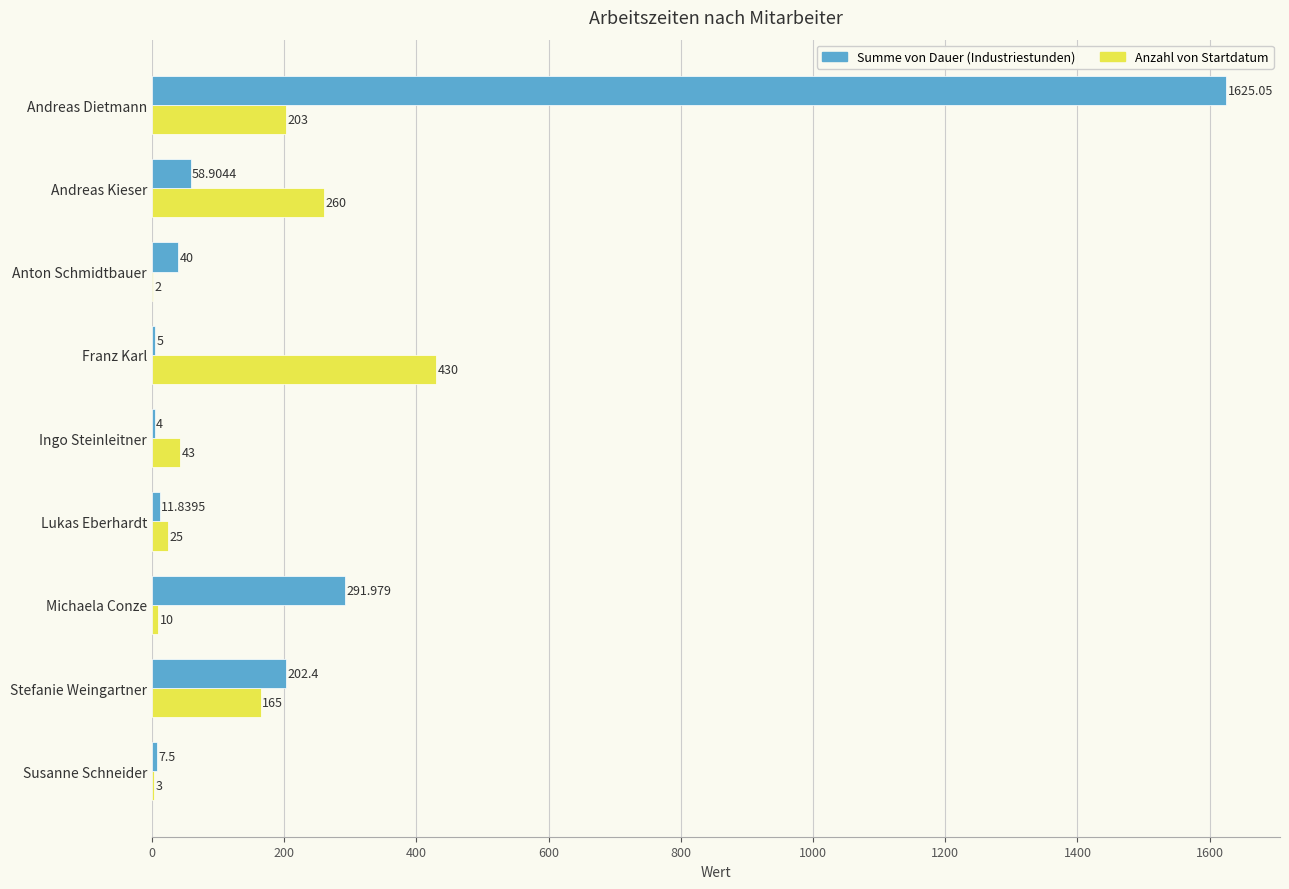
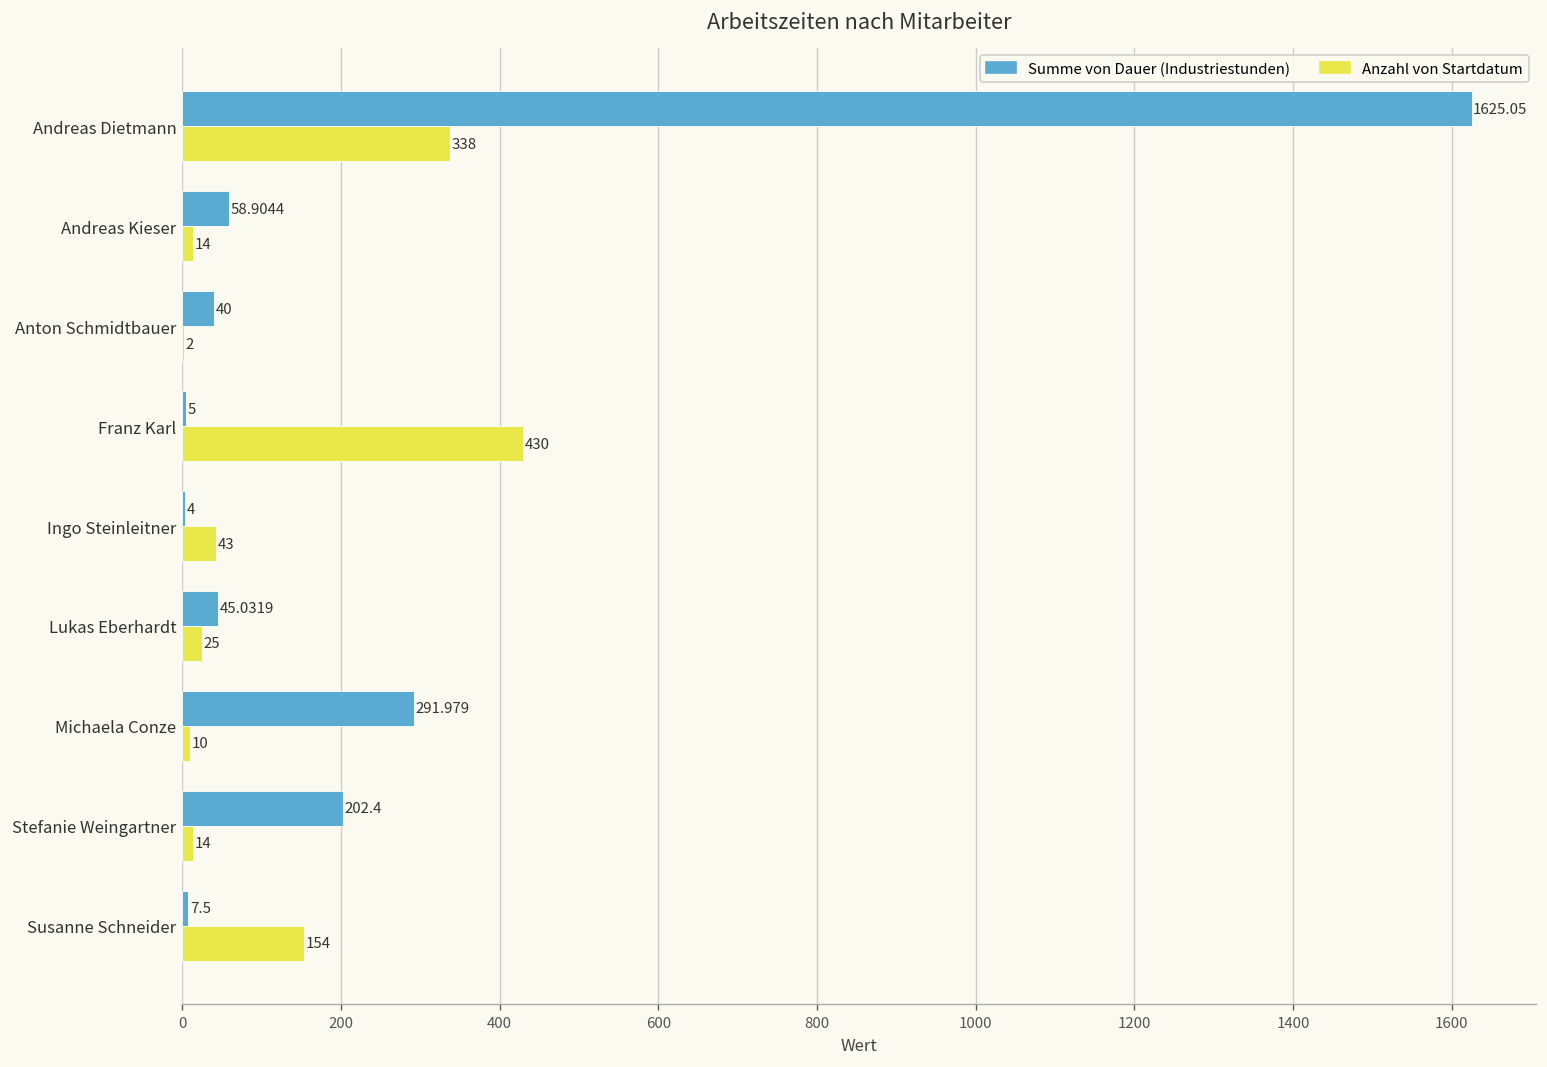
Anzahl von Startdatum, Andreas Dietmann: 203 -> 338
Anzahl von Startdatum, Andreas Kieser: 260 -> 14
Summe von Dauer (Industriestunden), Lukas Eberhardt: 11.8395 -> 45.0319
Anzahl von Startdatum, Stefanie Weingartner: 165 -> 14
Anzahl von Startdatum, Susanne Schneider: 3 -> 154
